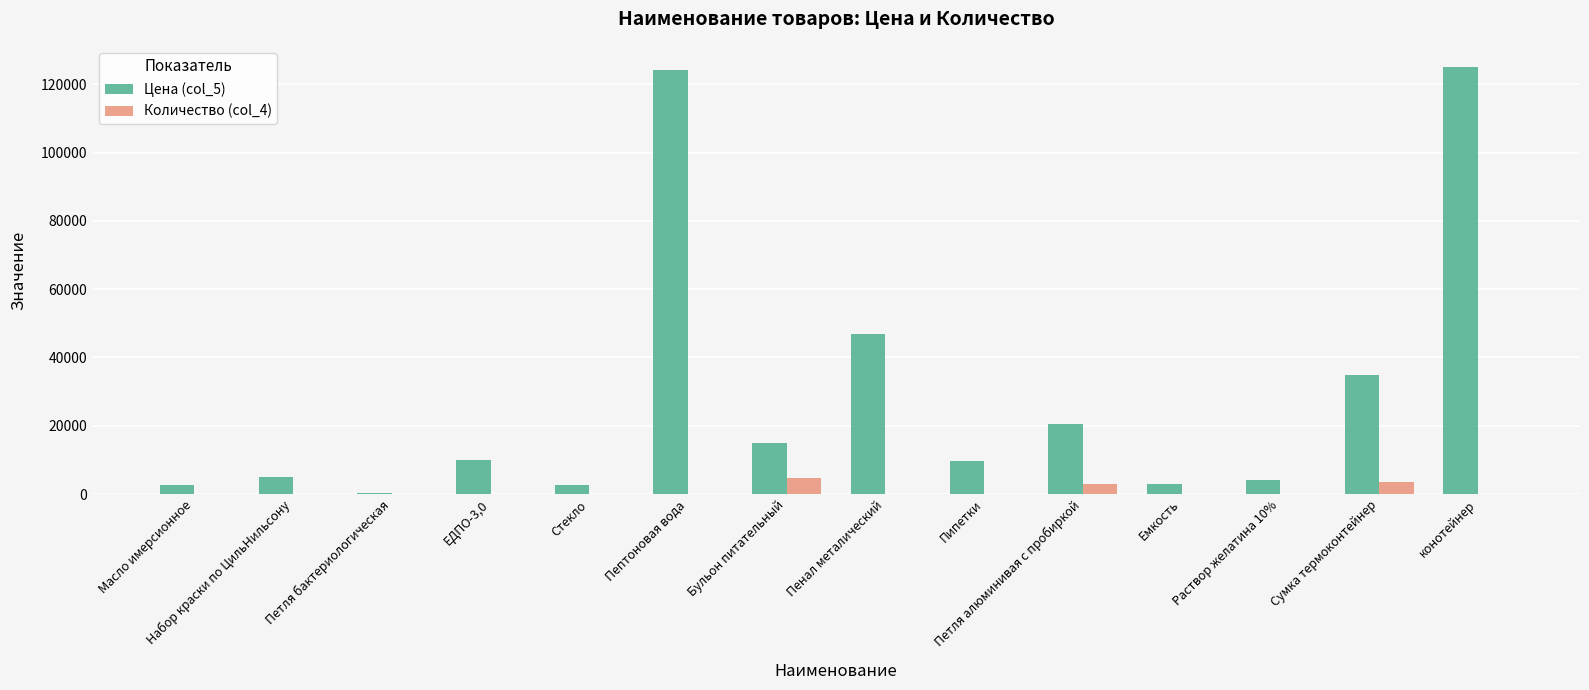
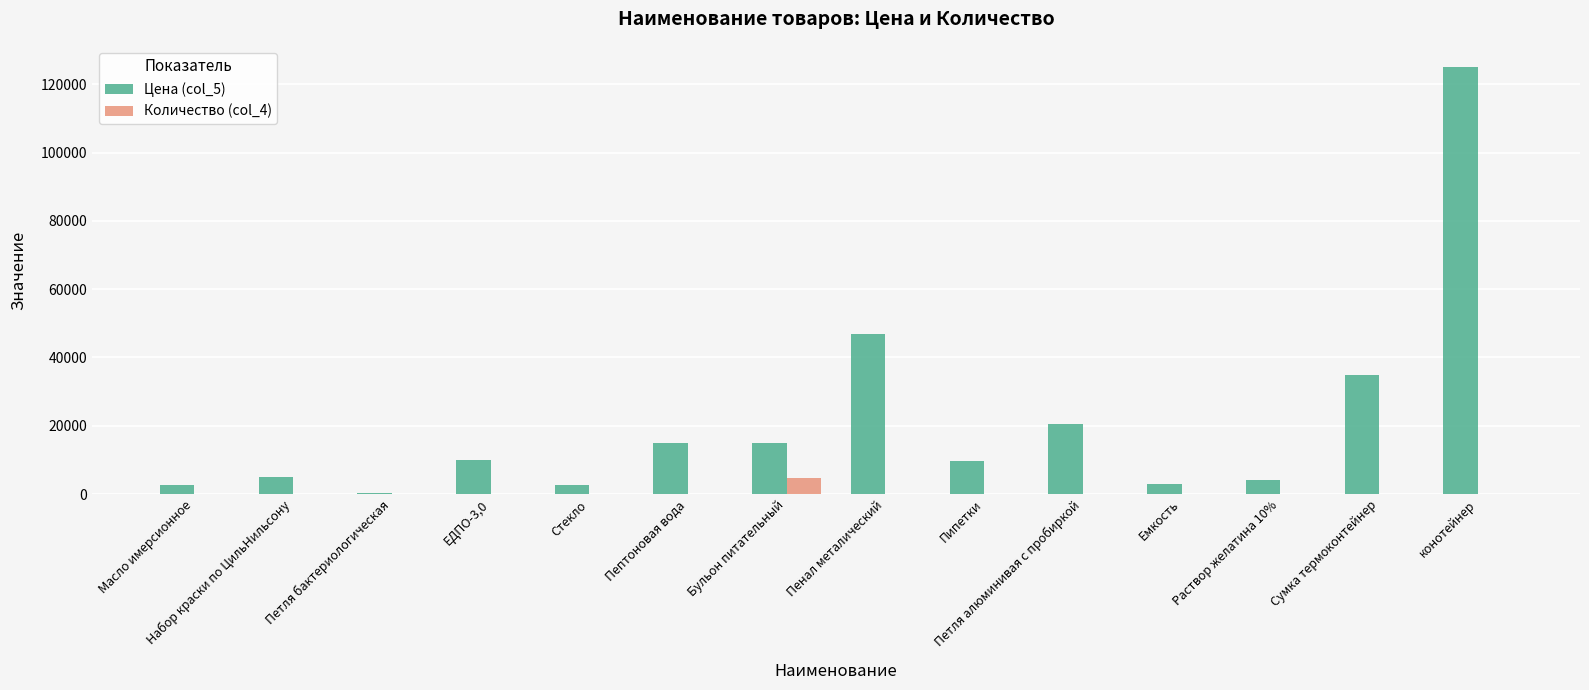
Цена (col_5), Пептоновая вода: 124000 -> 15000
Количество (col_4), Петля алюминивая с пробиркой: 3000 -> 0
Количество (col_4), Сумка термоконтейнер: 4000 -> 0
